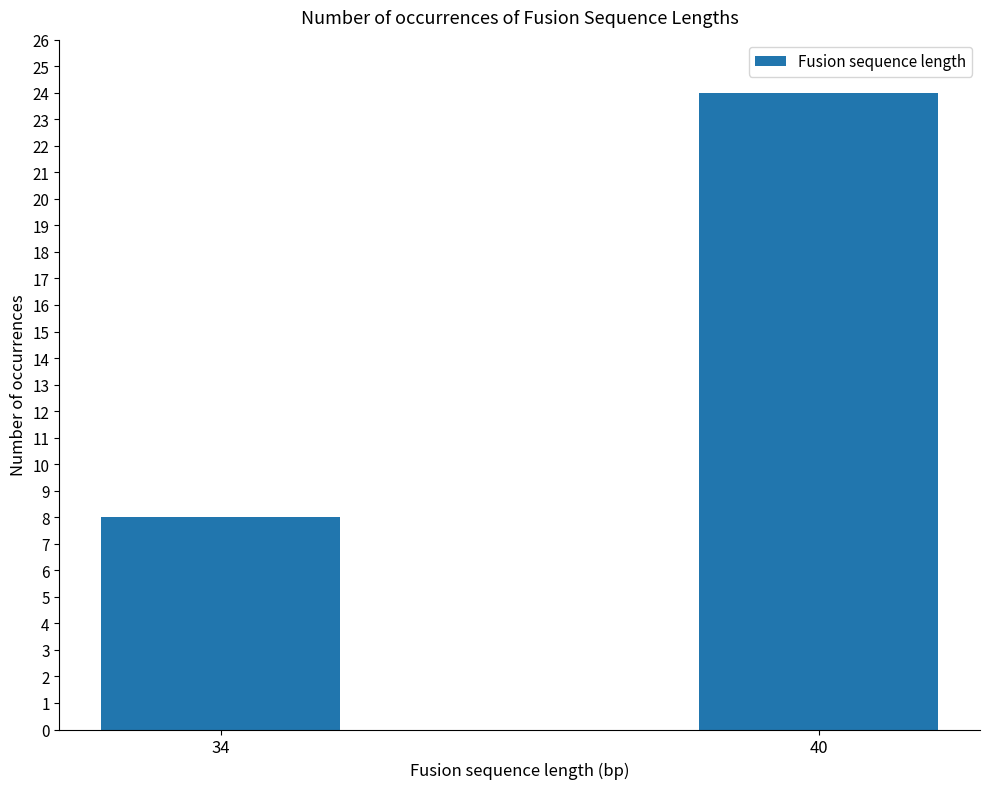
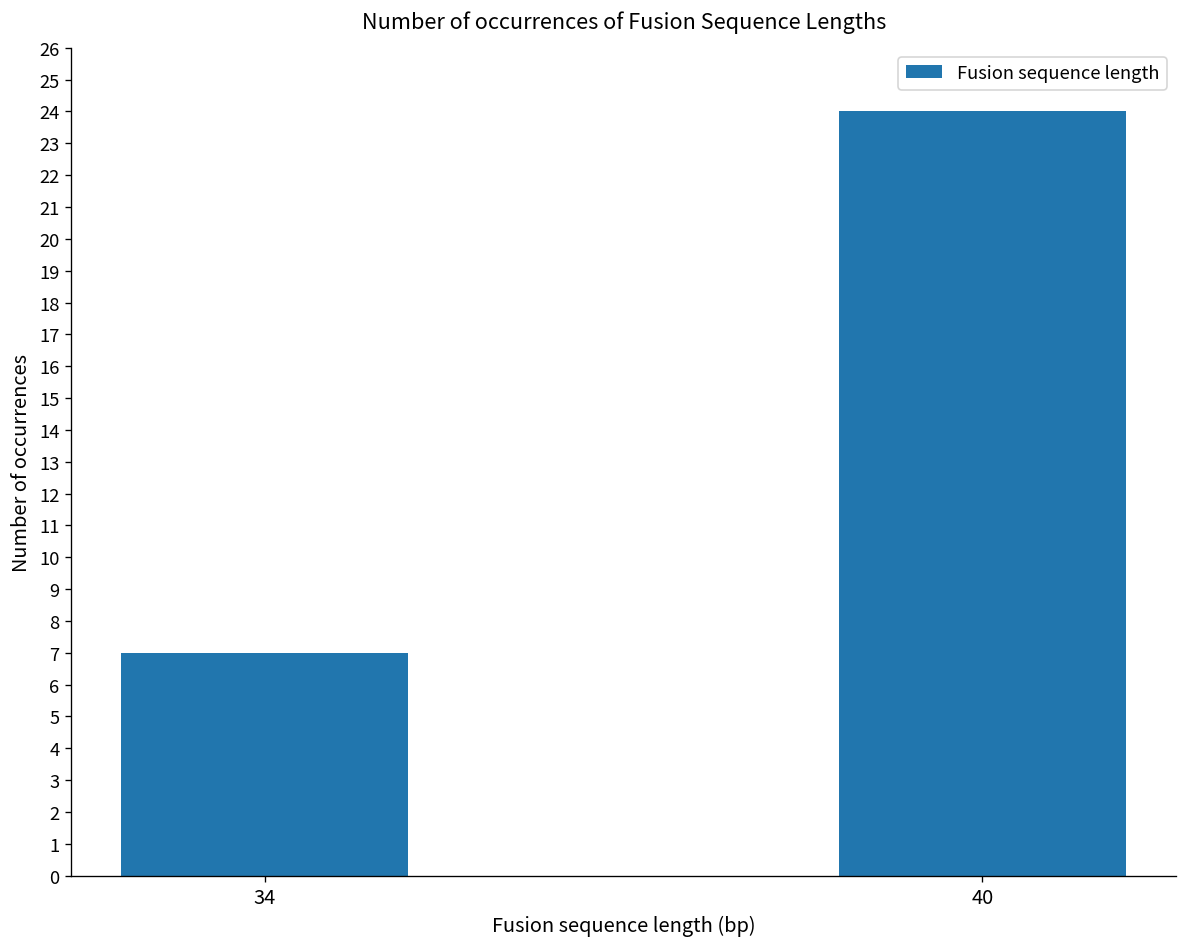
34: 8 -> 7
